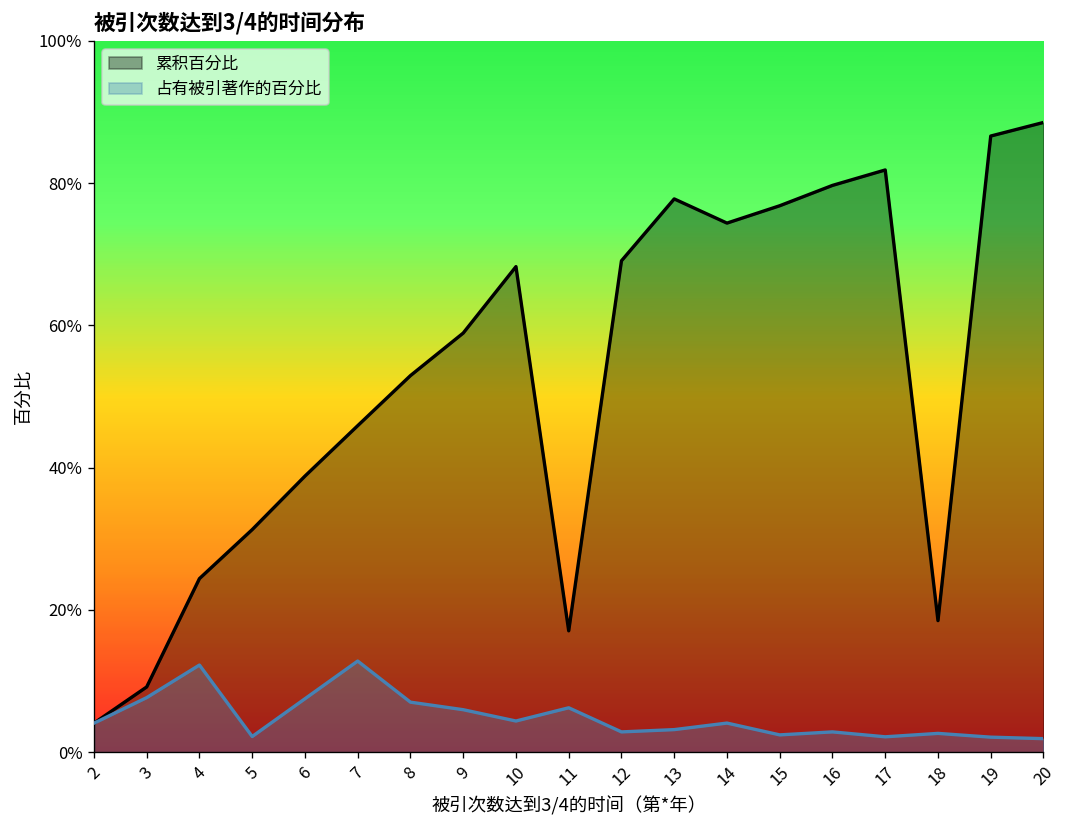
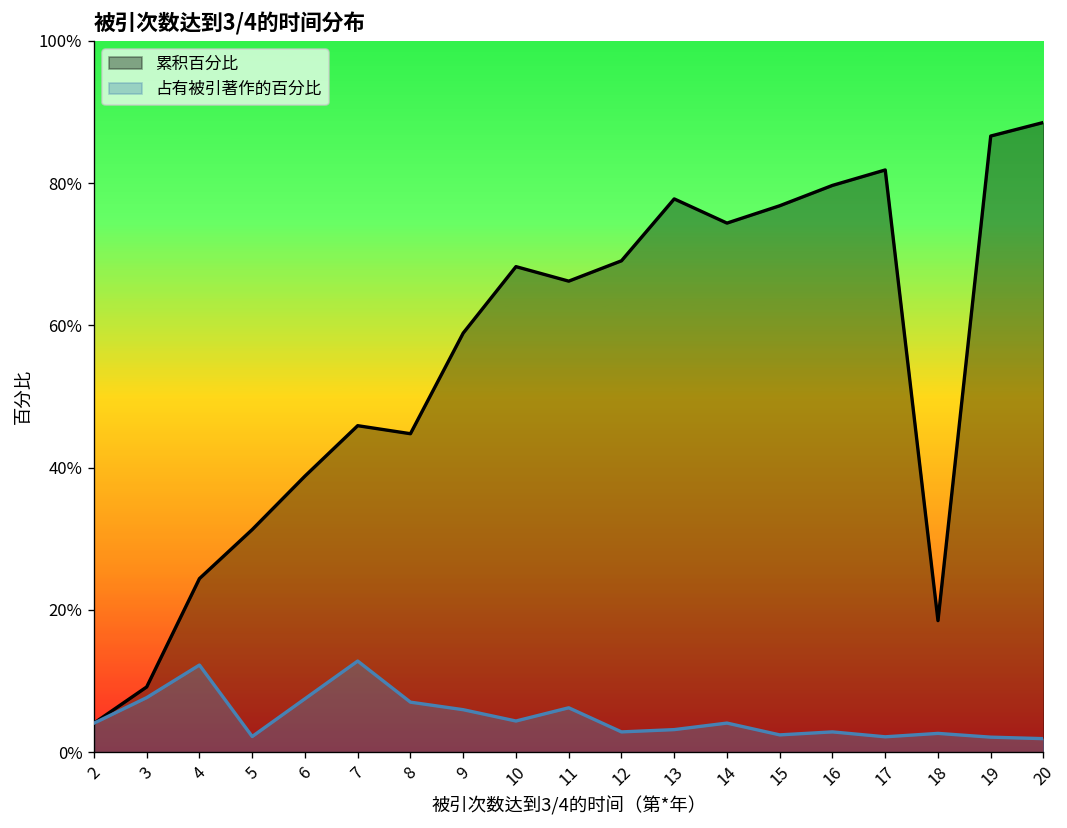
累积百分比, 8: 53% -> 45%
累积百分比, 11: 17% -> 66%
